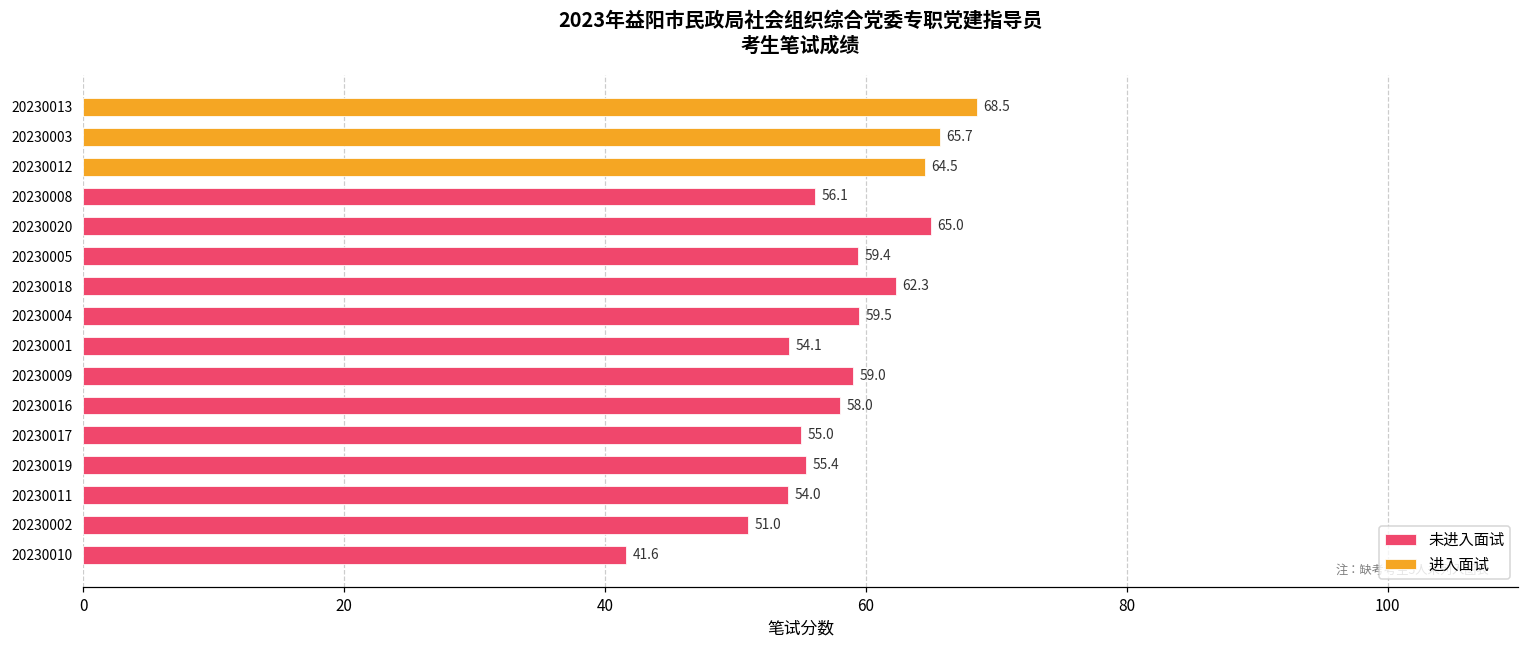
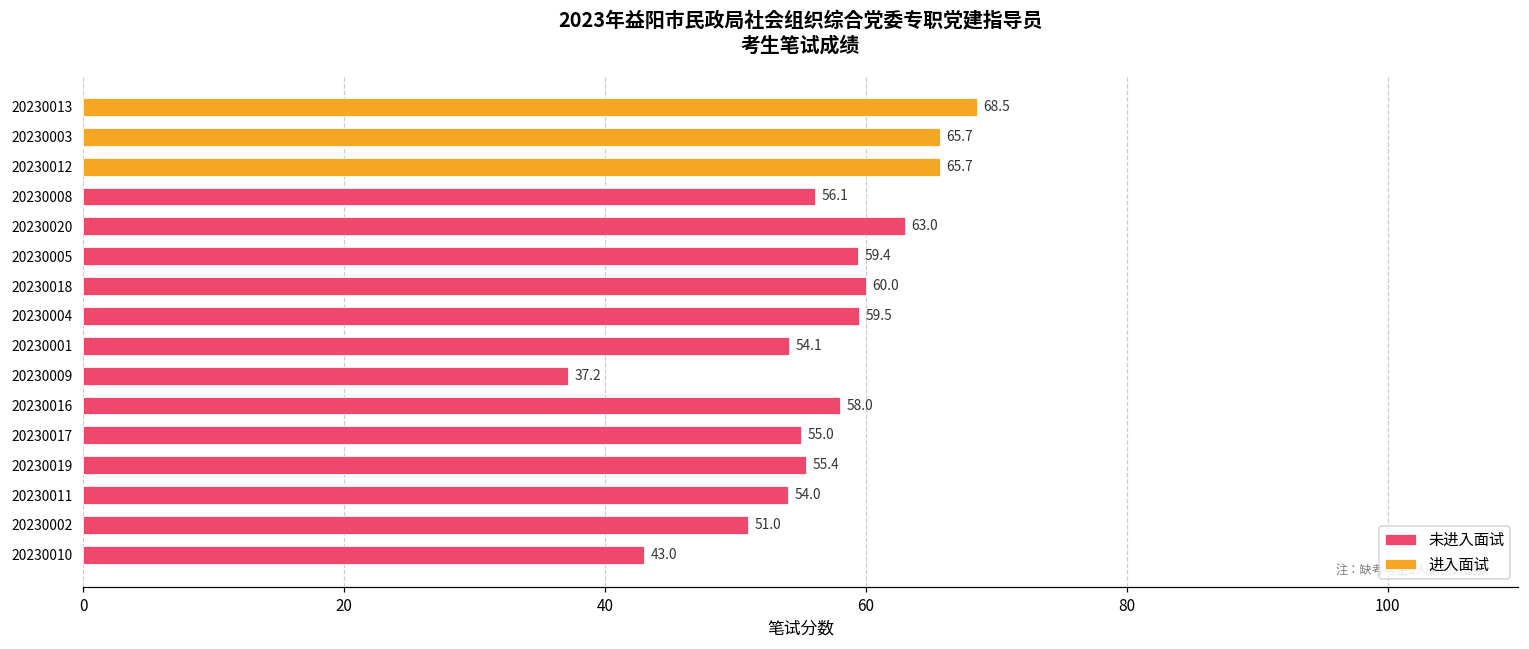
进入面试, 20230012: 64.5 -> 65.7
未进入面试, 20230020: 65.0 -> 63.0
未进入面试, 20230018: 62.3 -> 60.0
未进入面试, 20230009: 59.0 -> 37.2
未进入面试, 20230010: 41.6 -> 43.0
